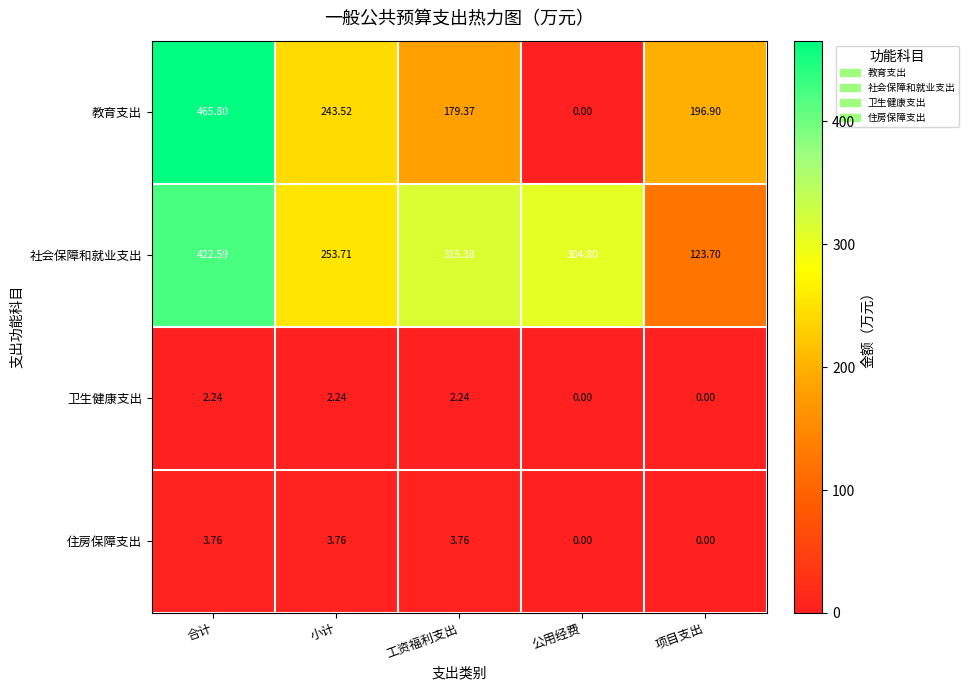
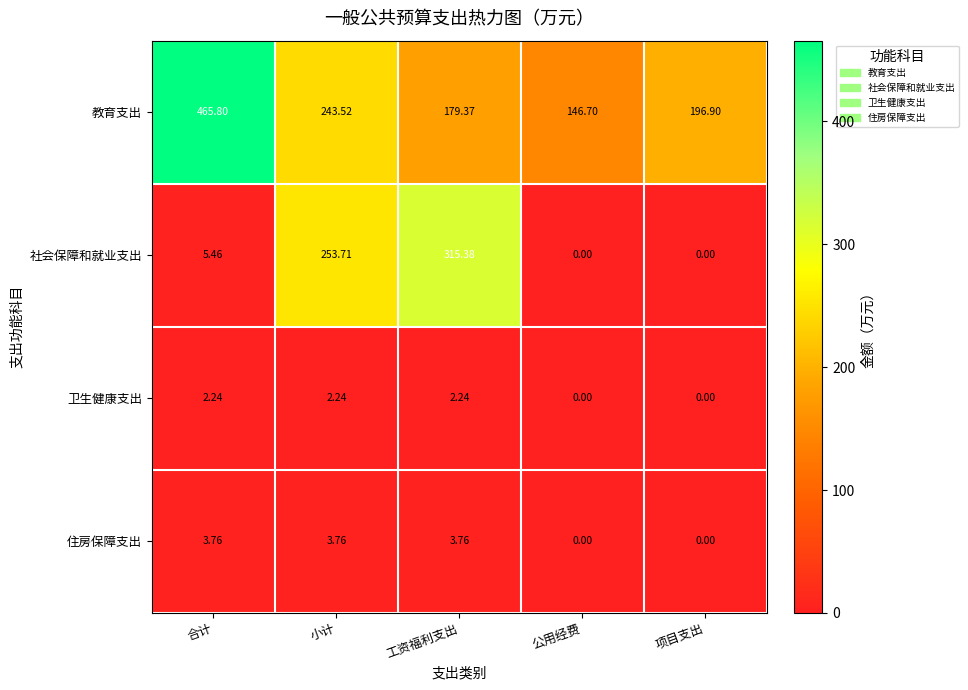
教育支出, 公用经费: 0.00 -> 146.70
社会保障和就业支出, 合计: 422.59 -> 5.46
社会保障和就业支出, 公用经费: 304.80 -> 0.00
社会保障和就业支出, 项目支出: 123.70 -> 0.00
